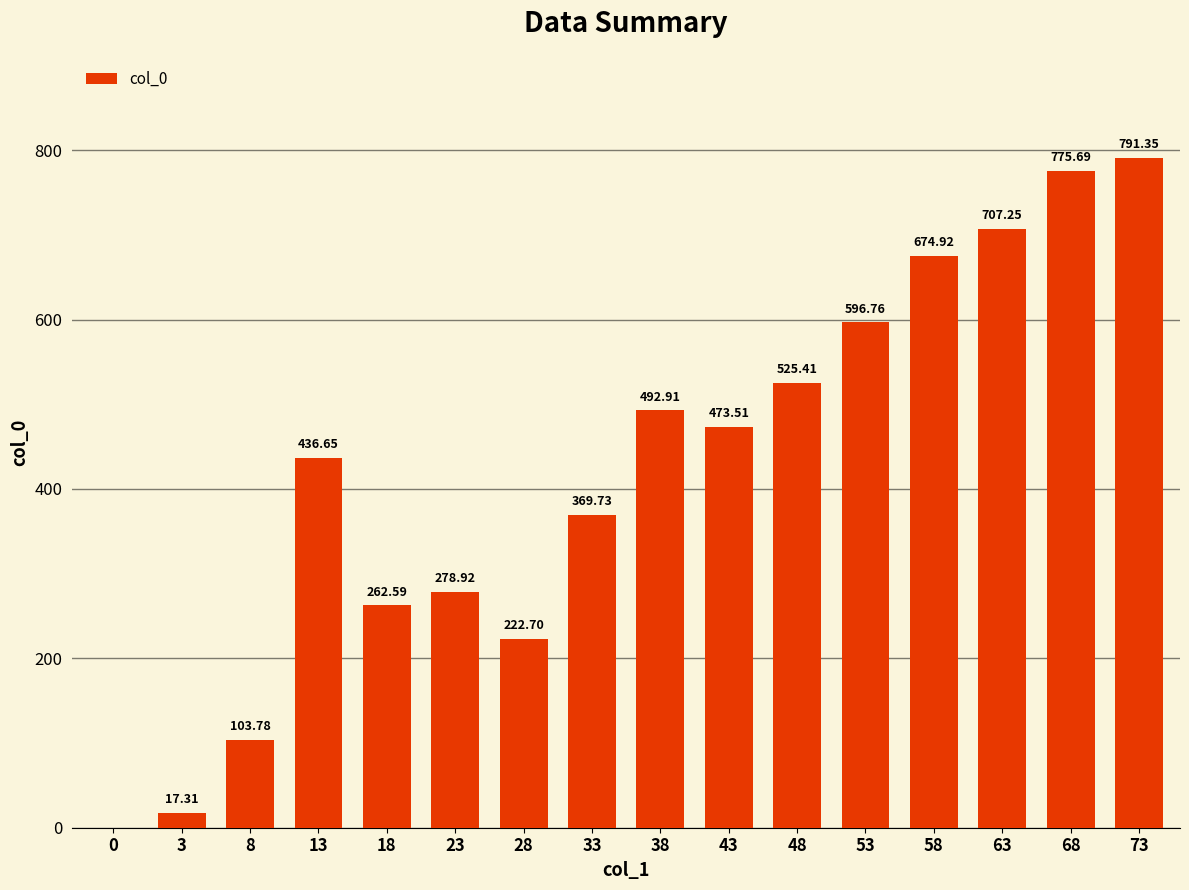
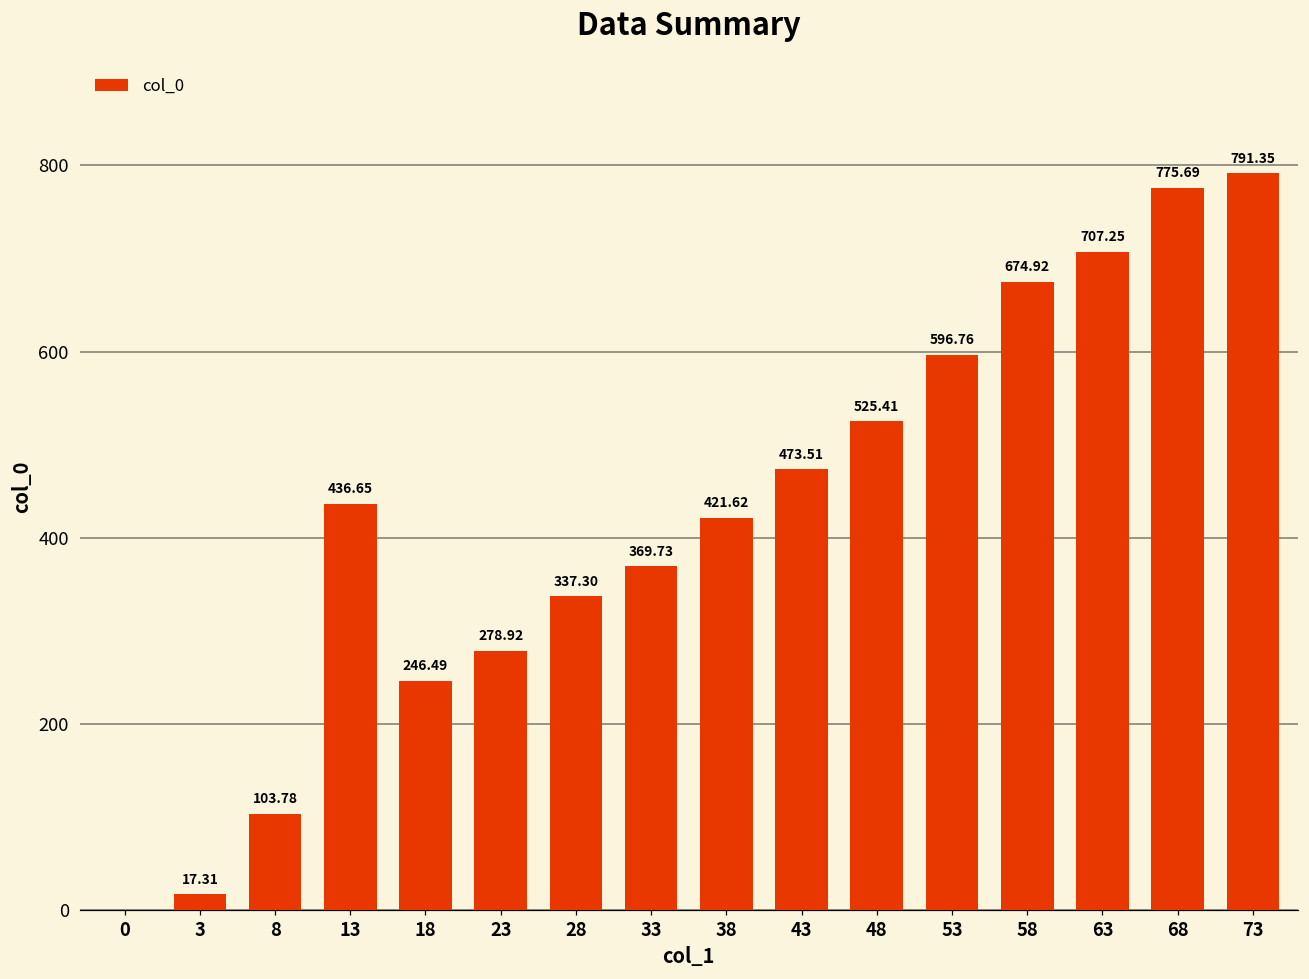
18: 262.59 -> 246.49
28: 222.70 -> 337.30
38: 492.91 -> 421.62
